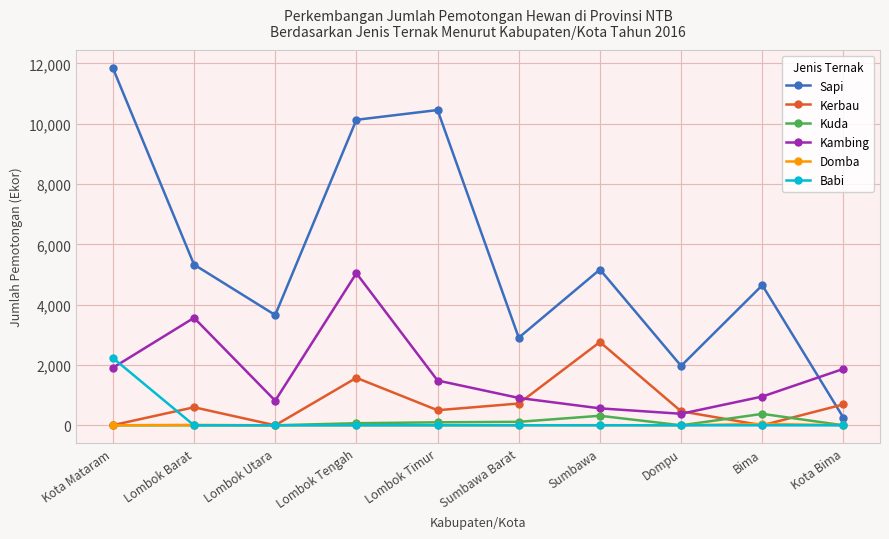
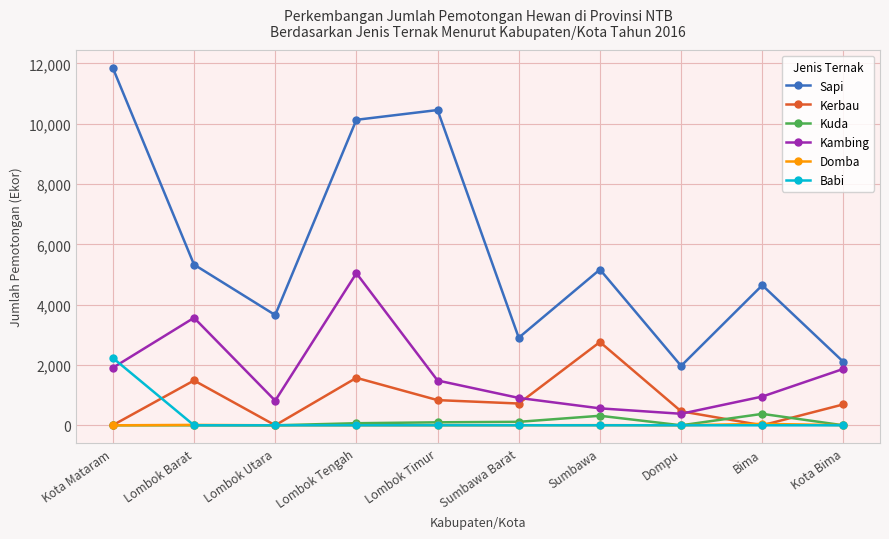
Kerbau, Lombok Barat: 600 -> 1,500
Kerbau, Lombok Timur: 500 -> 800
Sapi, Kota Bima: 200 -> 2,100
